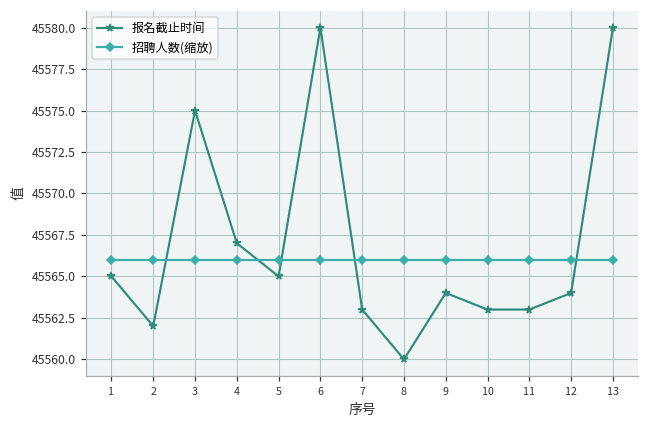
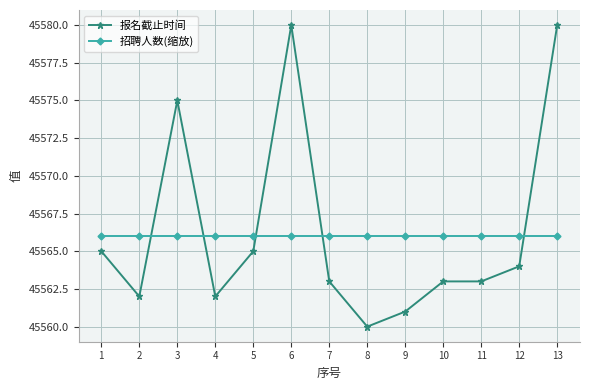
报名截止时间, 4: 45567 -> 45562
报名截止时间, 9: 45564 -> 45561
